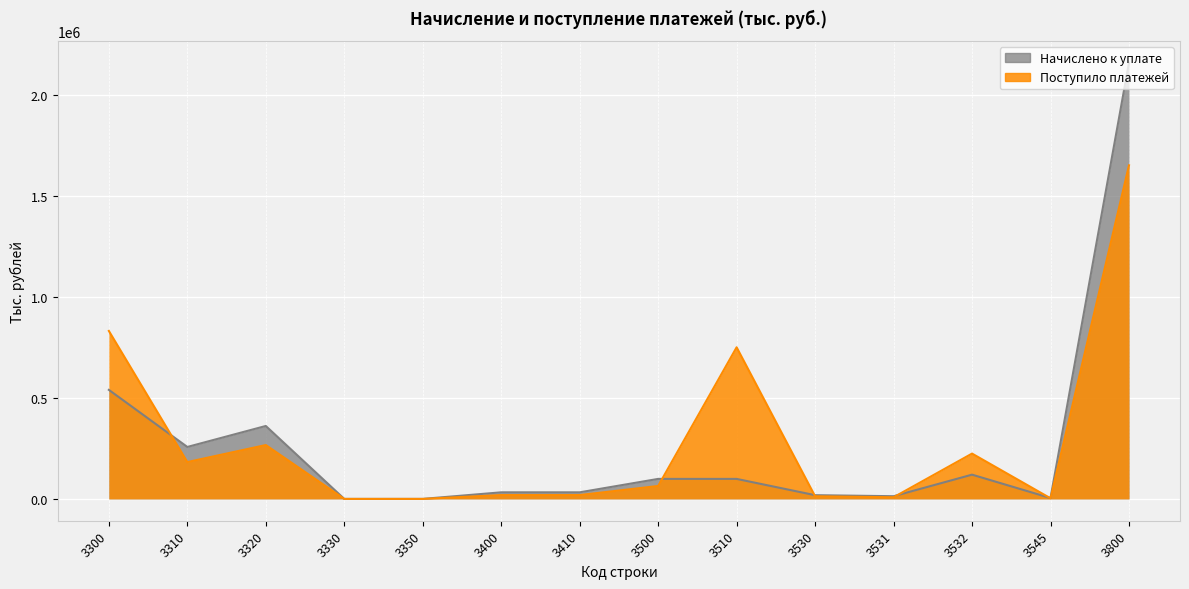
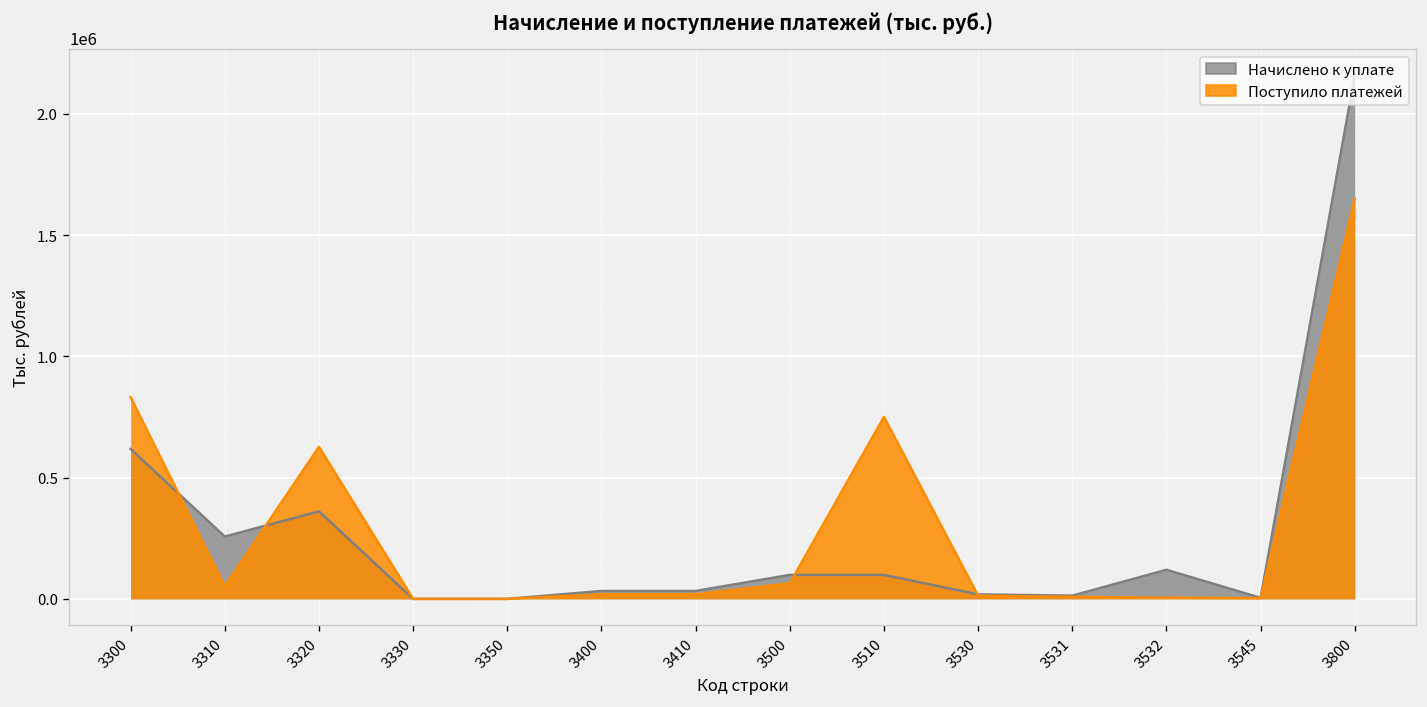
Начислено к уплате, 3300: 540000 -> 620000
Поступило платежей, 3310: 180000 -> 50000
Поступило платежей, 3320: 270000 -> 630000
Поступило платежей, 3532: 220000 -> 0
